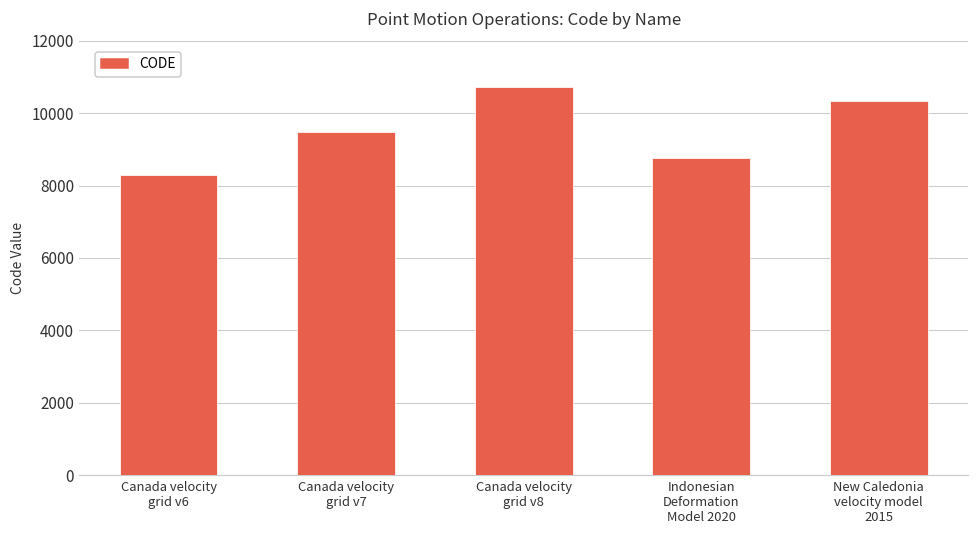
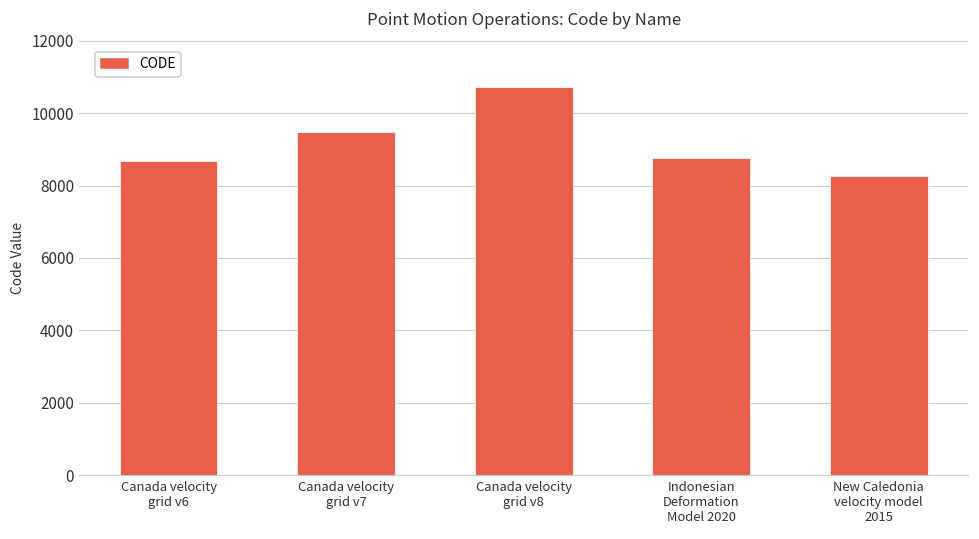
Canada velocity grid v6: 8300 -> 8700
New Caledonia velocity model 2015: 10300 -> 8300
